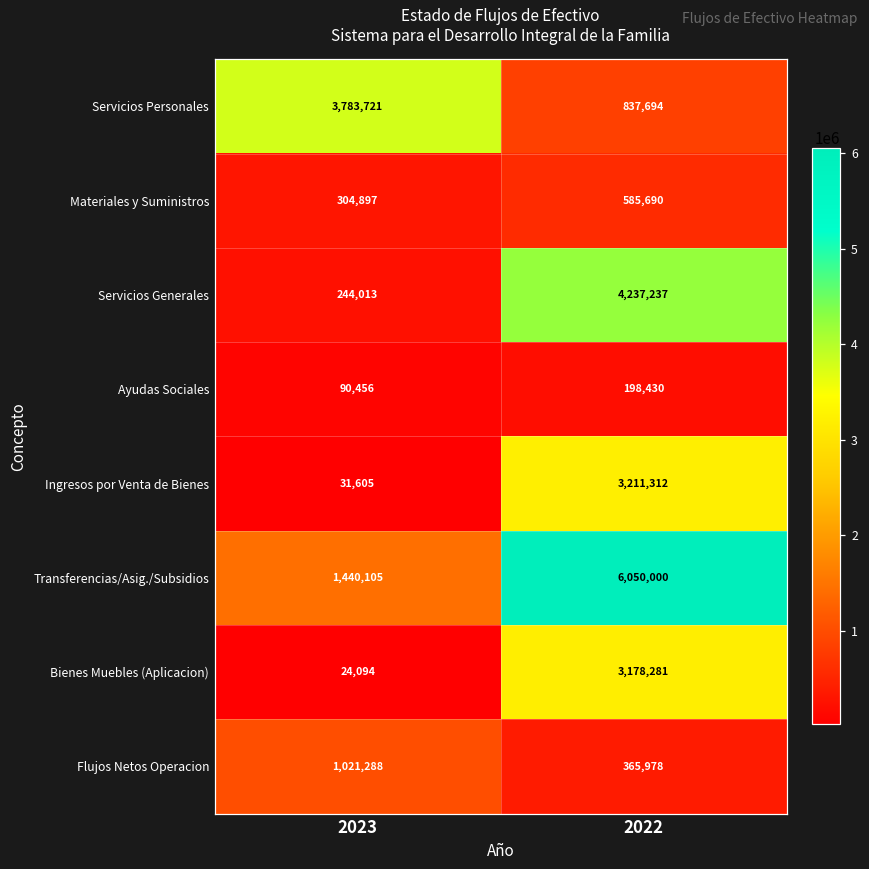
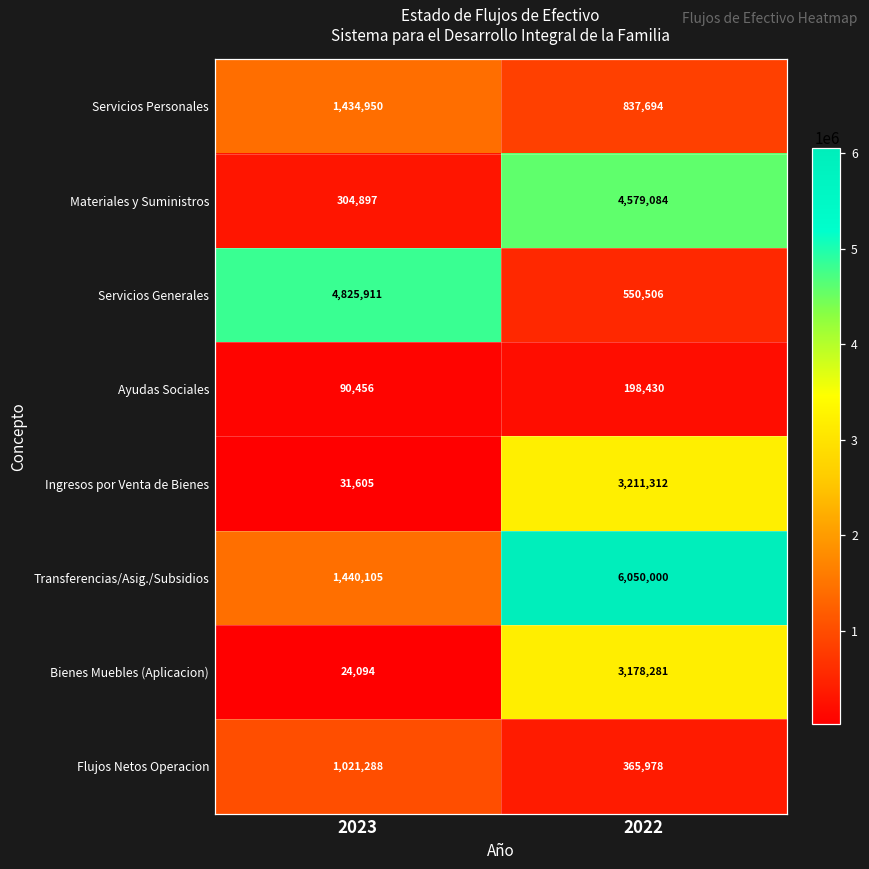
Servicios Personales, 2023: 3,783,721 -> 1,434,950
Materiales y Suministros, 2022: 585,690 -> 4,579,084
Servicios Generales, 2023: 244,013 -> 4,825,911
Servicios Generales, 2022: 4,237,237 -> 550,506
